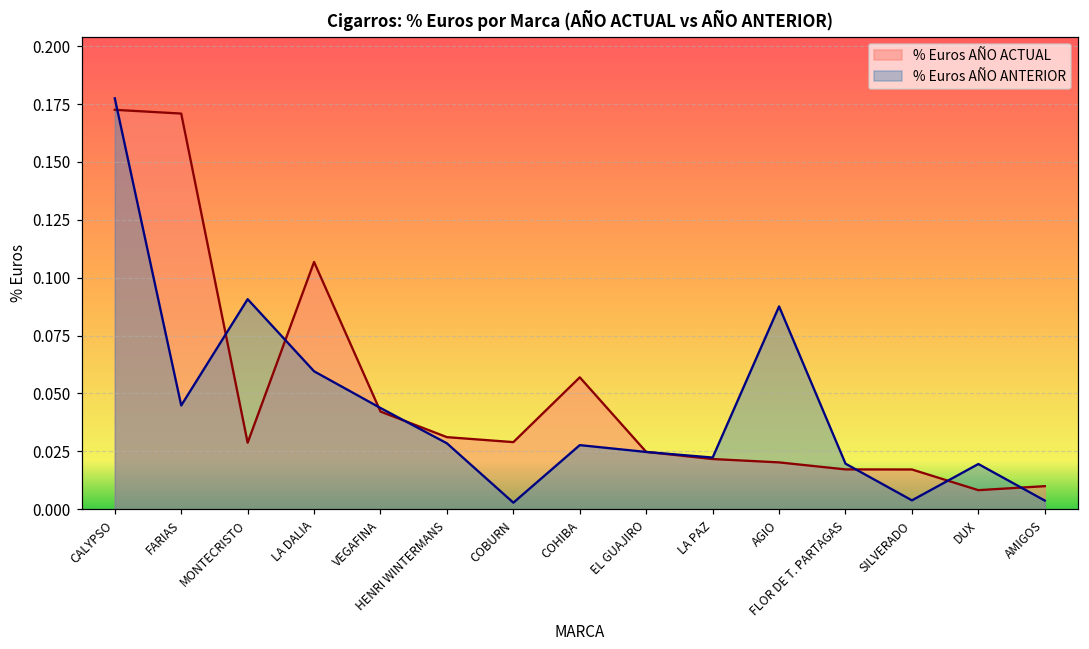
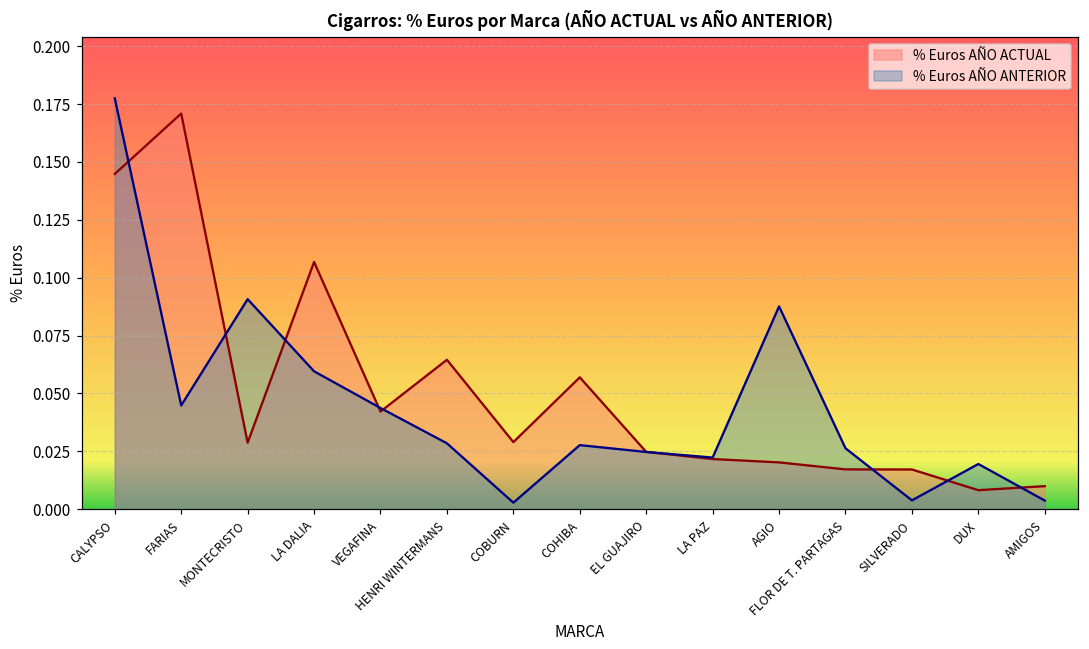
% Euros AÑO ACTUAL, CALYPSO: 0.173 -> 0.145
% Euros AÑO ACTUAL, HENRI WINTERMANS: 0.031 -> 0.065
% Euros AÑO ANTERIOR, FLOR DE T. PARTAGAS: 0.020 -> 0.026
